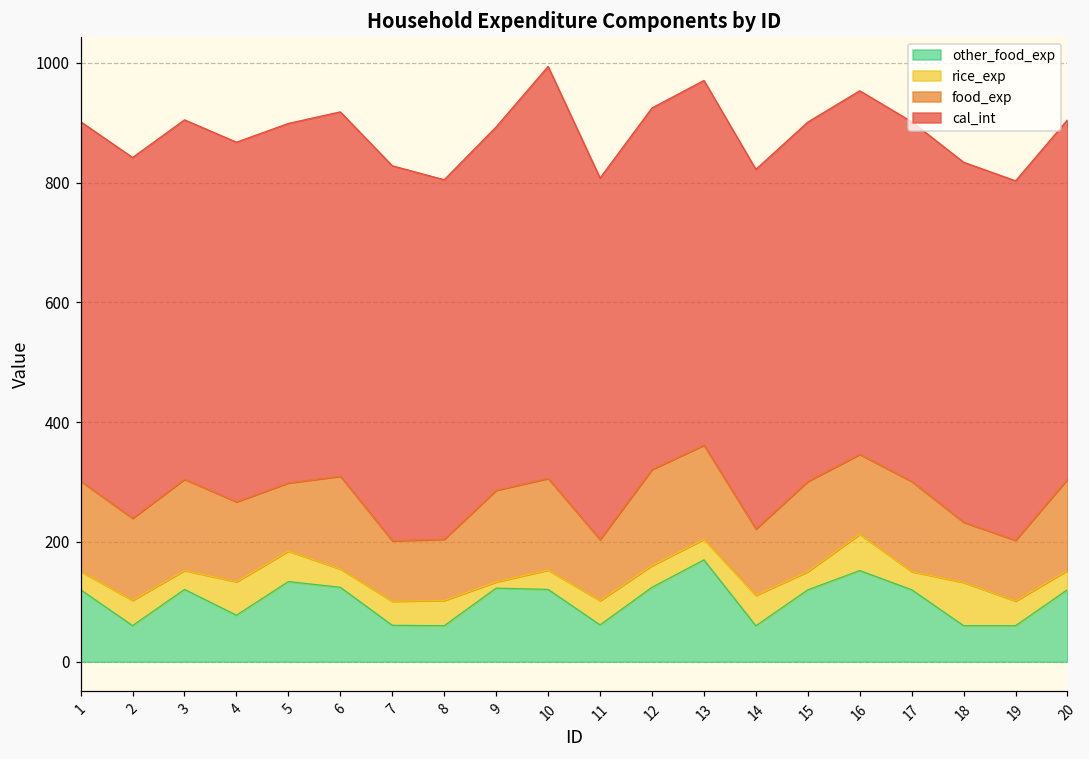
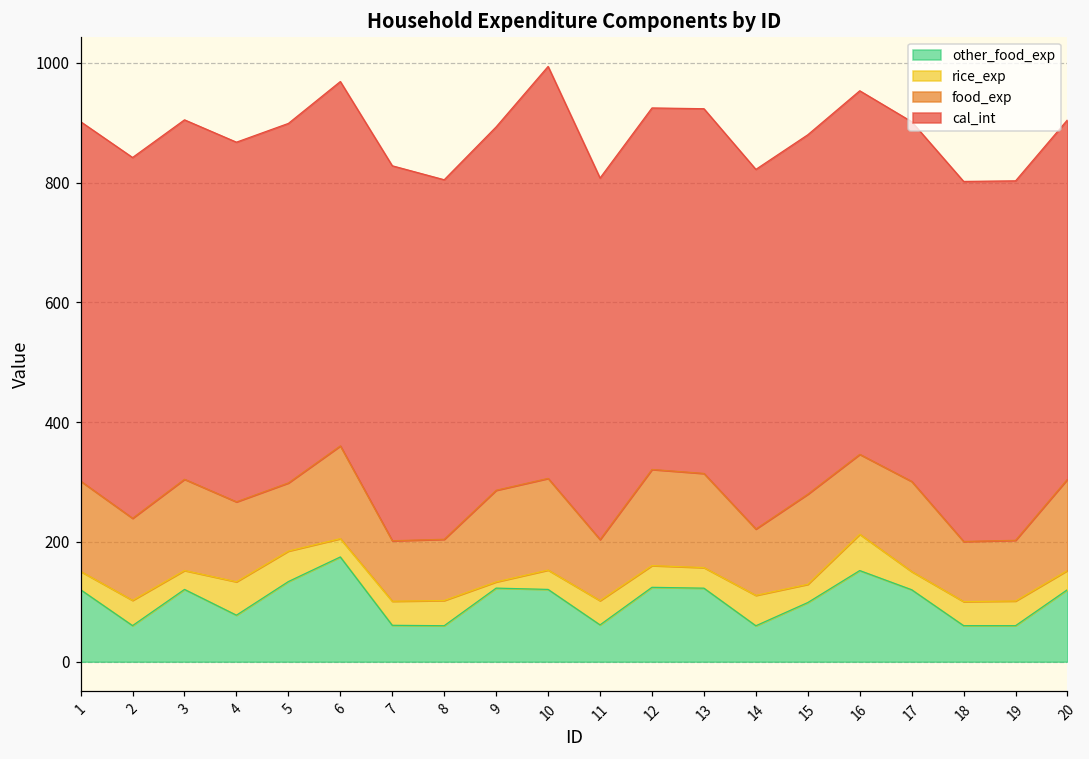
other_food_exp, 6: 120 -> 170
other_food_exp, 13: 170 -> 120
other_food_exp, 15: 120 -> 100
rice_exp, 18: 70 -> 40
